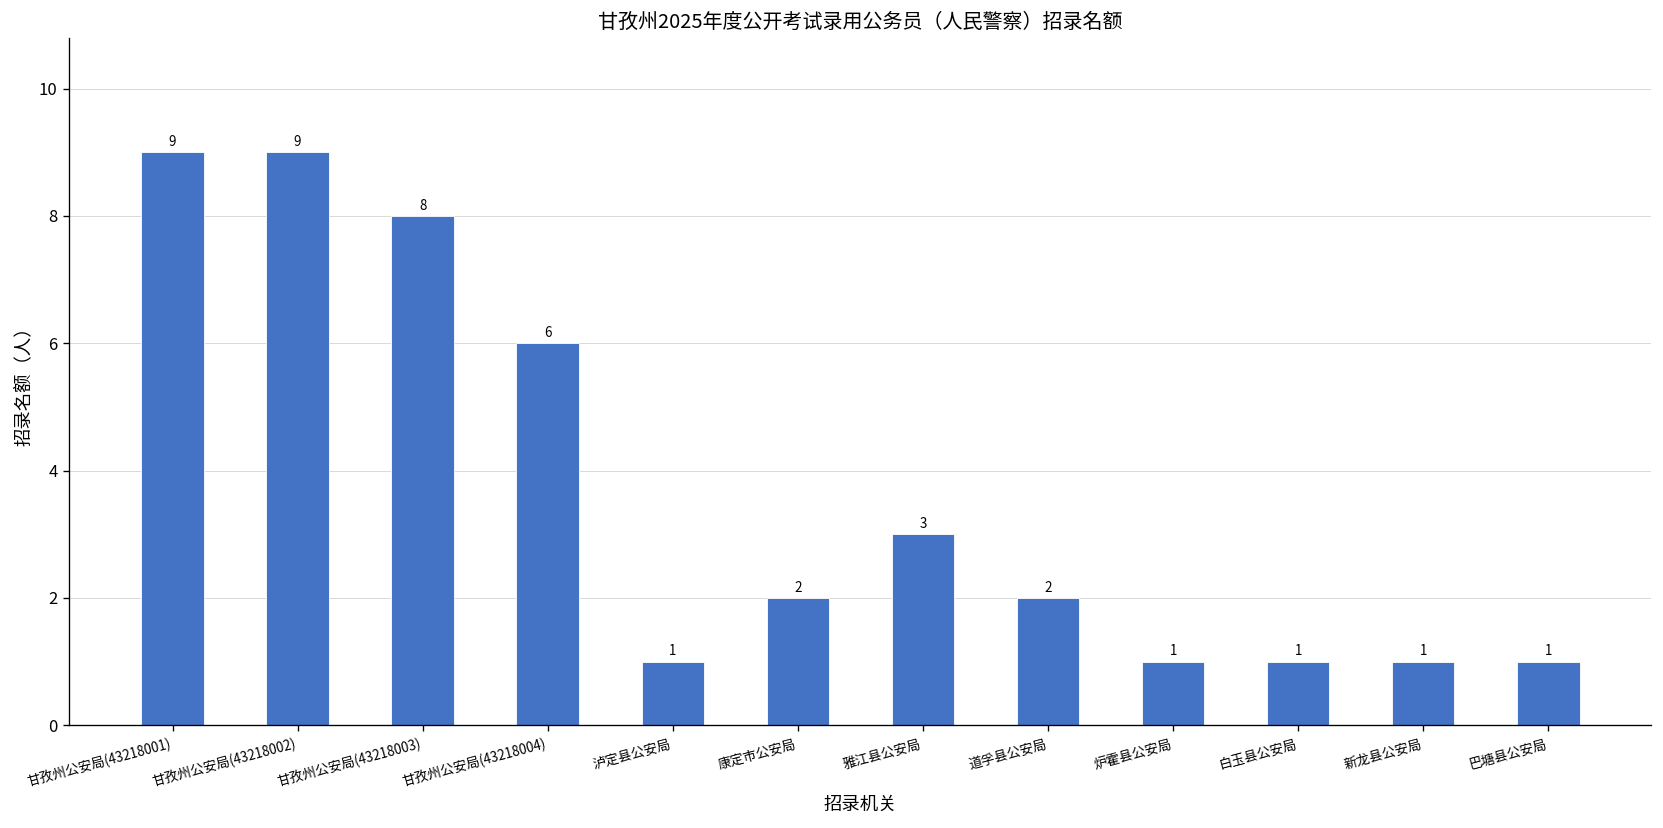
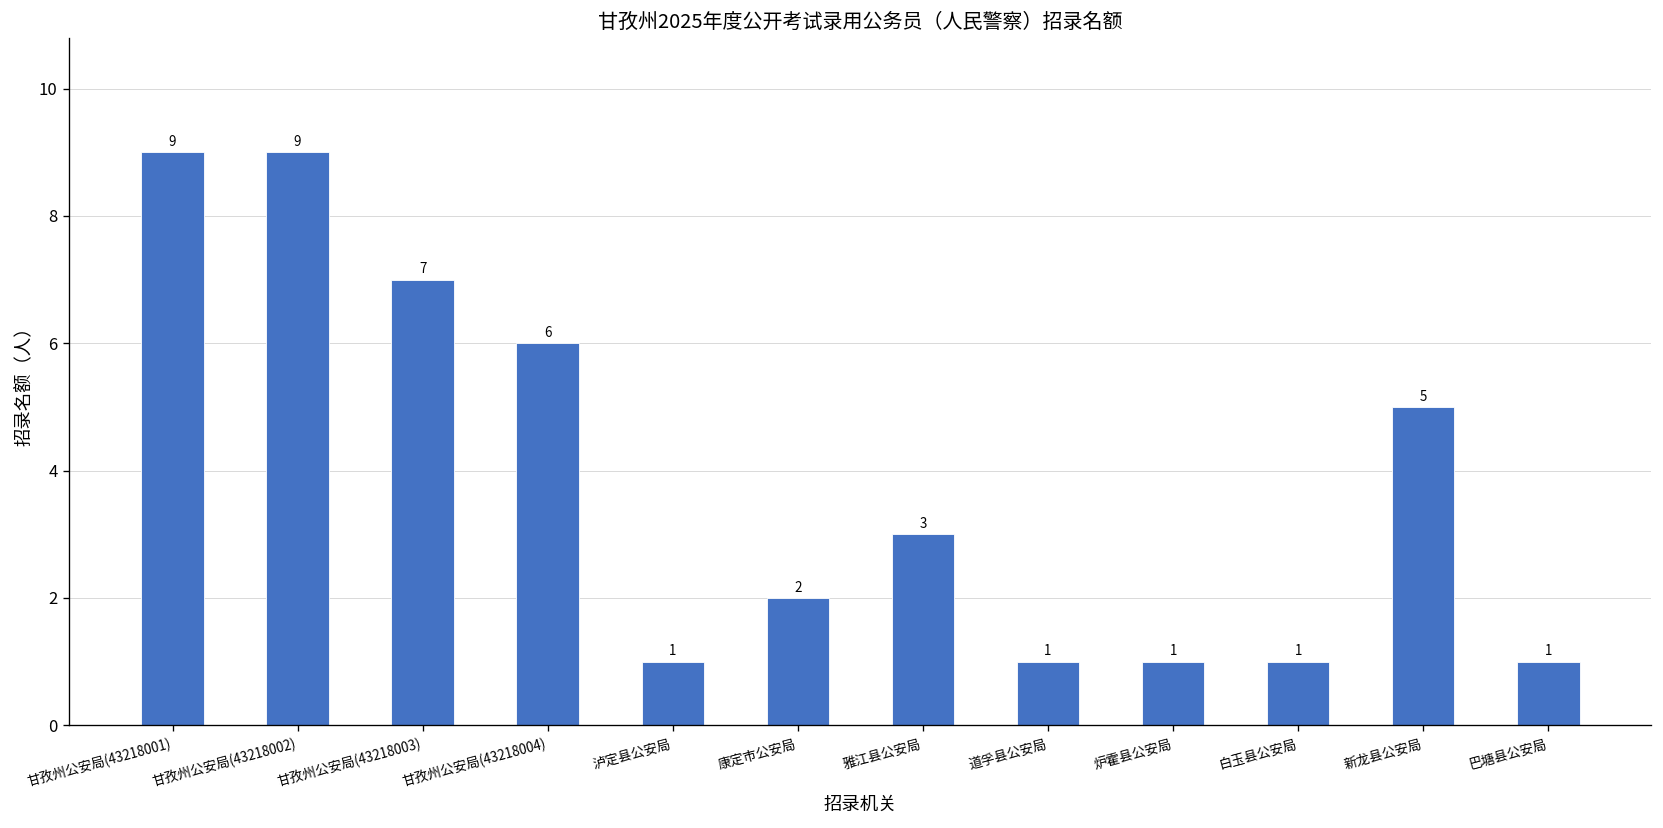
甘孜州公安局(43218003): 8 -> 7
道孚县公安局: 2 -> 1
新龙县公安局: 1 -> 5
